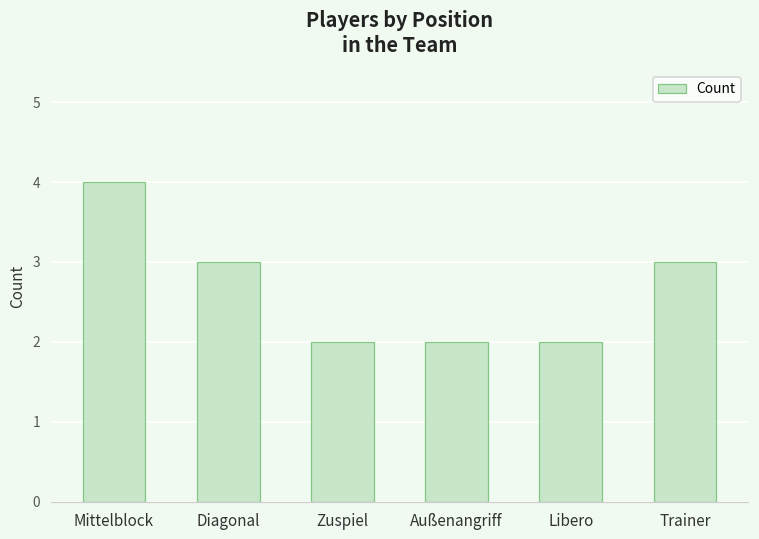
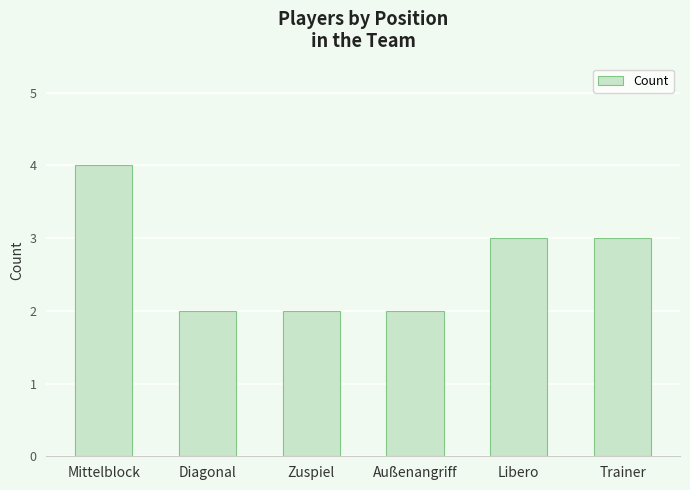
Diagonal: 3 -> 2
Libero: 2 -> 3
